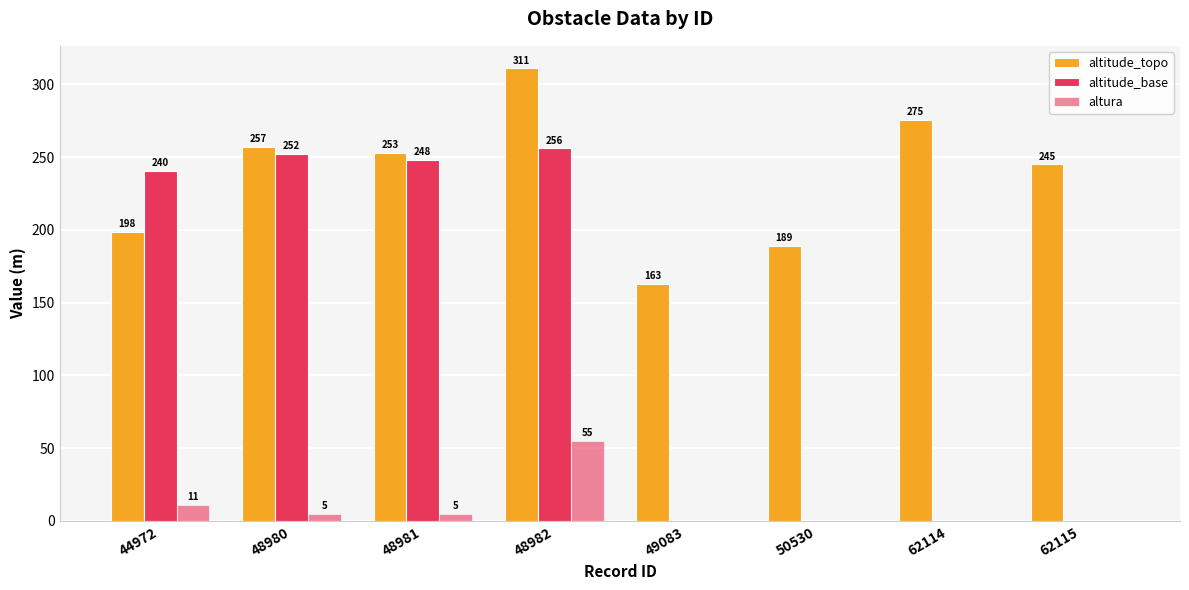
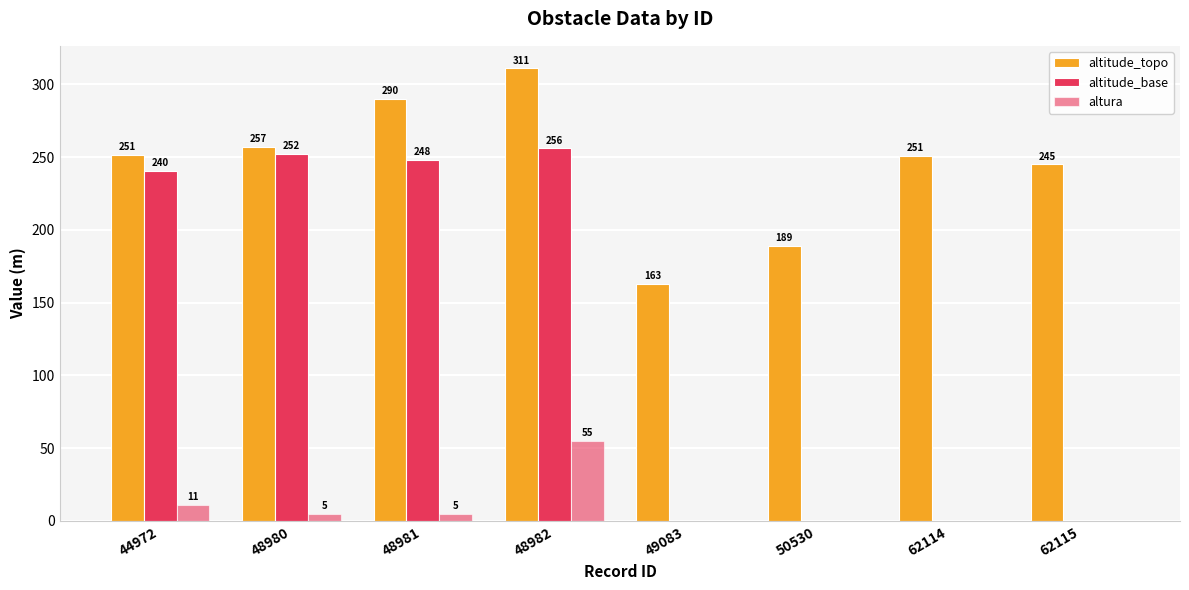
altitude_topo, 44972: 198 -> 251
altitude_topo, 48981: 253 -> 290
altitude_topo, 62114: 275 -> 251
